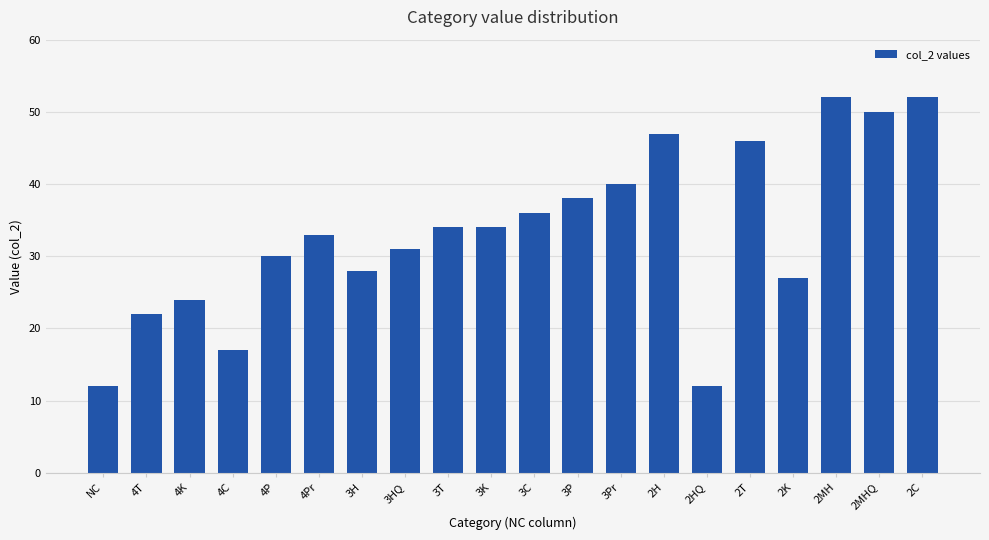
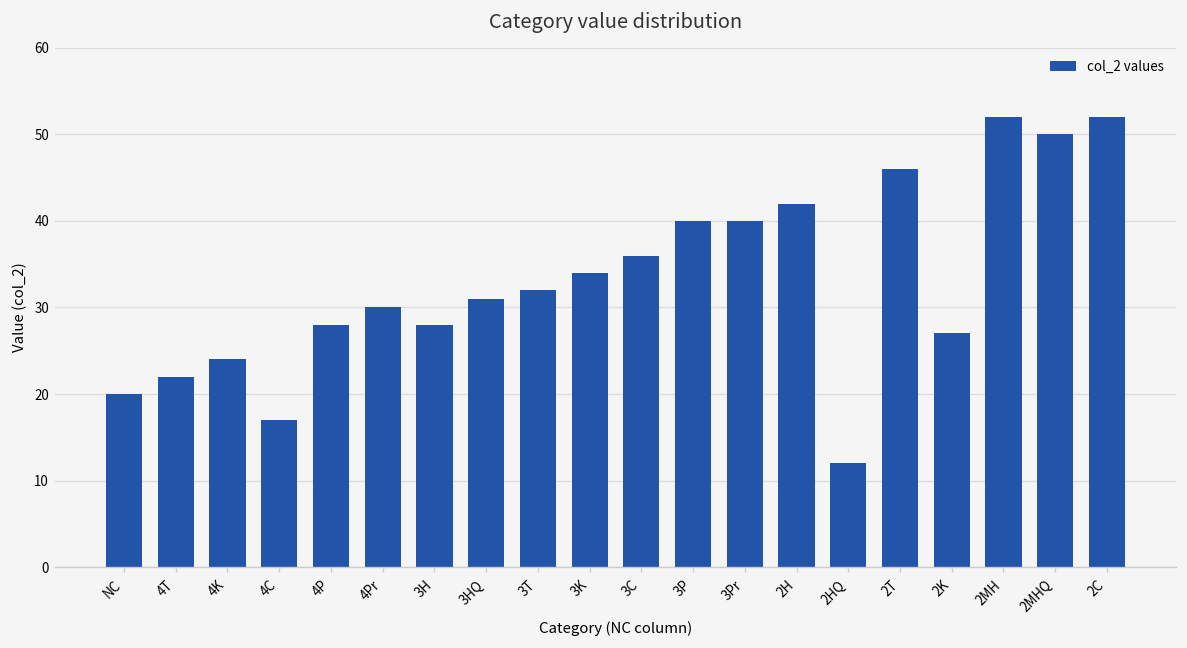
NC: 12 -> 20
4P: 30 -> 28
4Pr: 33 -> 30
3T: 34 -> 32
3P: 38 -> 40
2H: 47 -> 42
